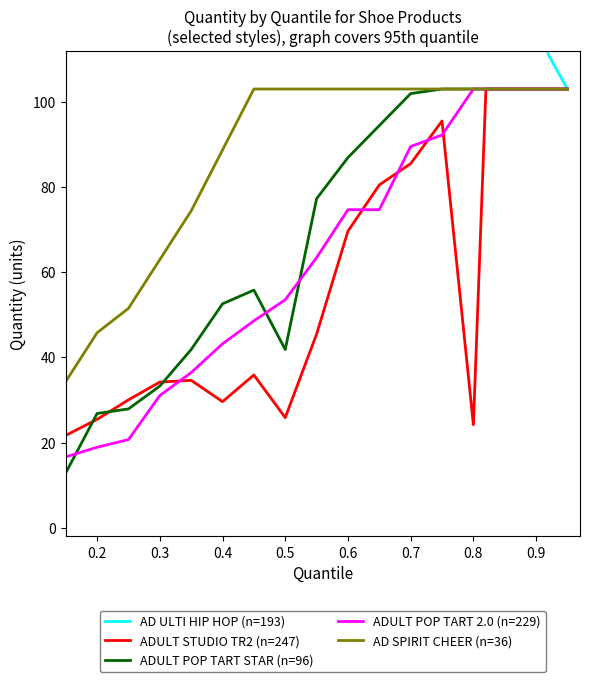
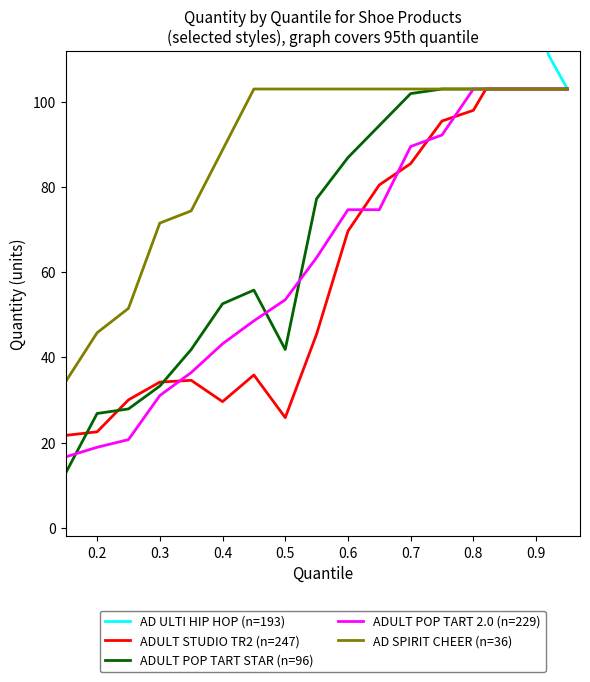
ADULT STUDIO TR2 (n=247), 0.2: 25 -> 23
AD SPIRIT CHEER (n=36), 0.3: 63 -> 72
ADULT STUDIO TR2 (n=247), 0.8: 24 -> 98
